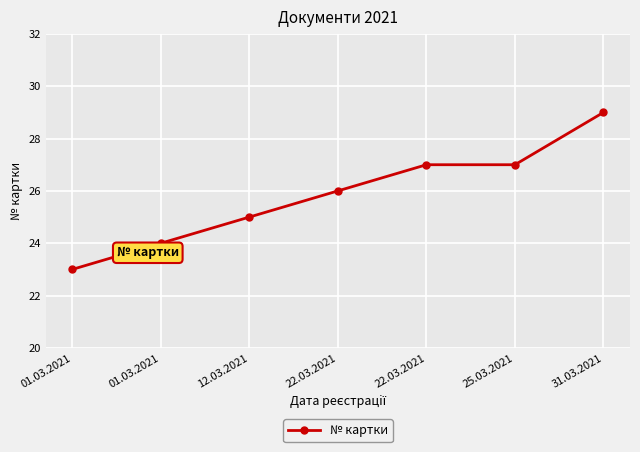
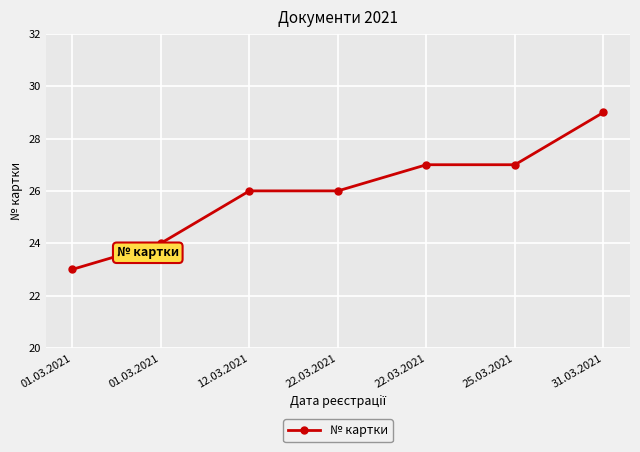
12.03.2021: 25 -> 26
